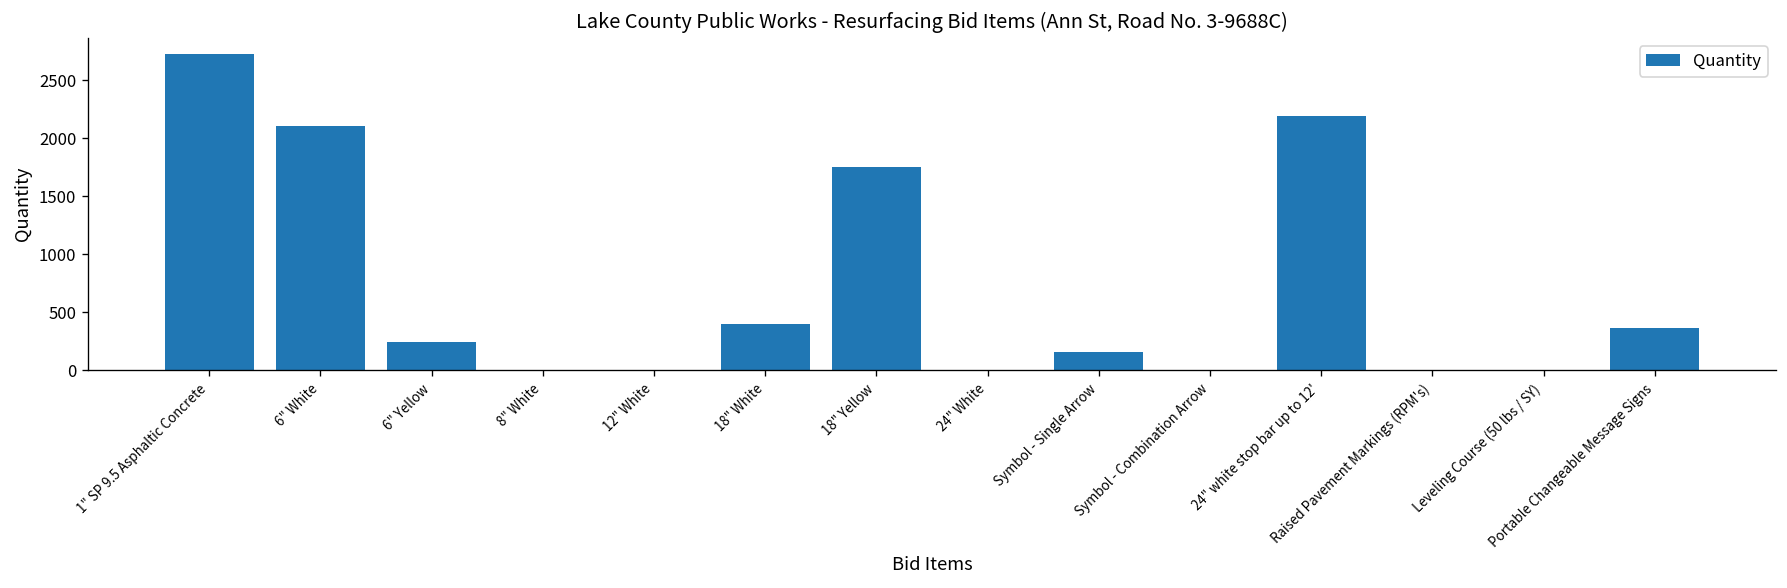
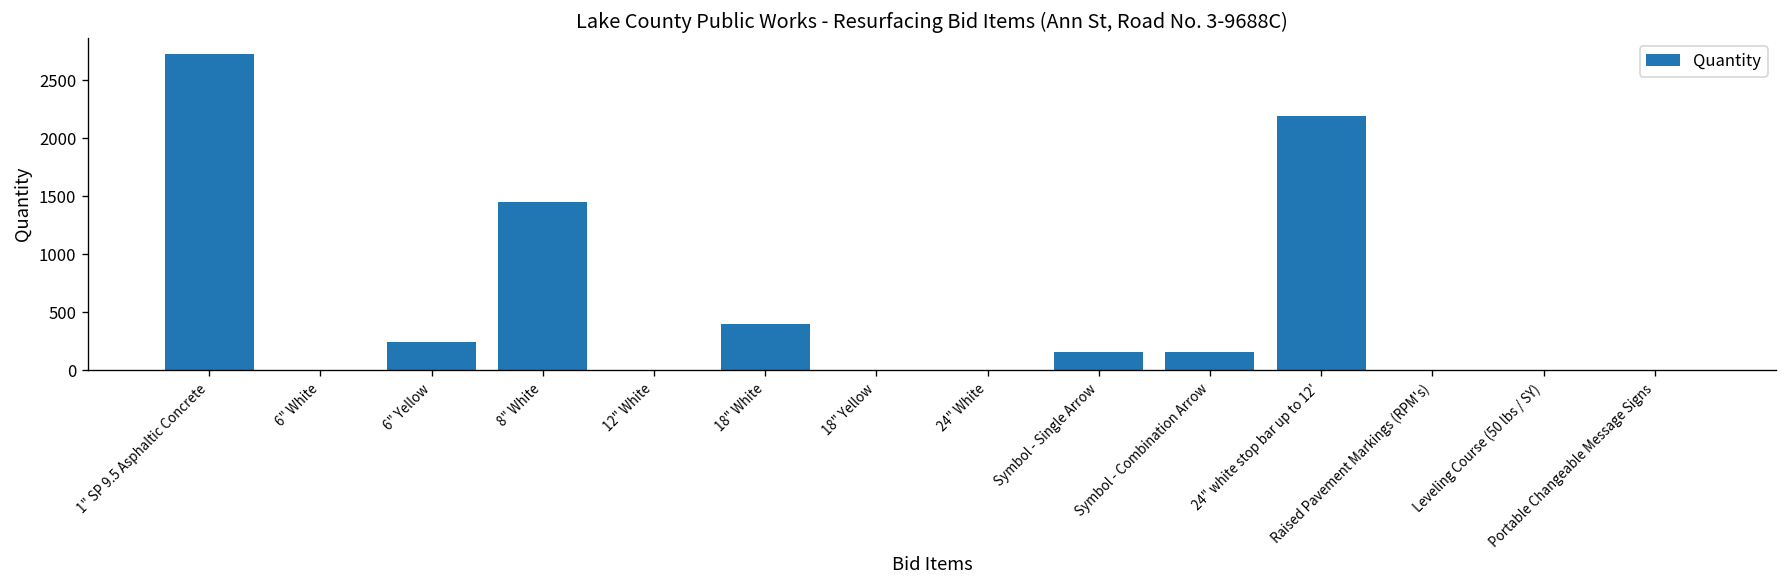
6" White: 2100 -> 0
8" White: 0 -> 1500
18" Yellow: 1800 -> 0
Symbol - Combination Arrow: 0 -> 200
Portable Changeable Message Signs: 400 -> 0
